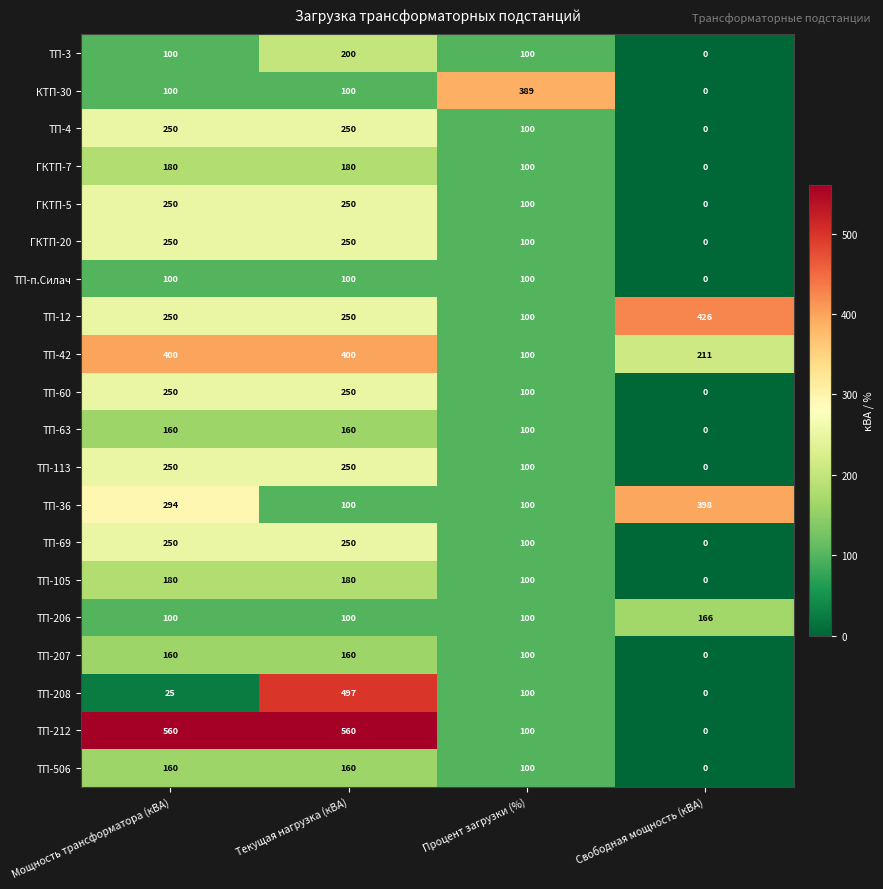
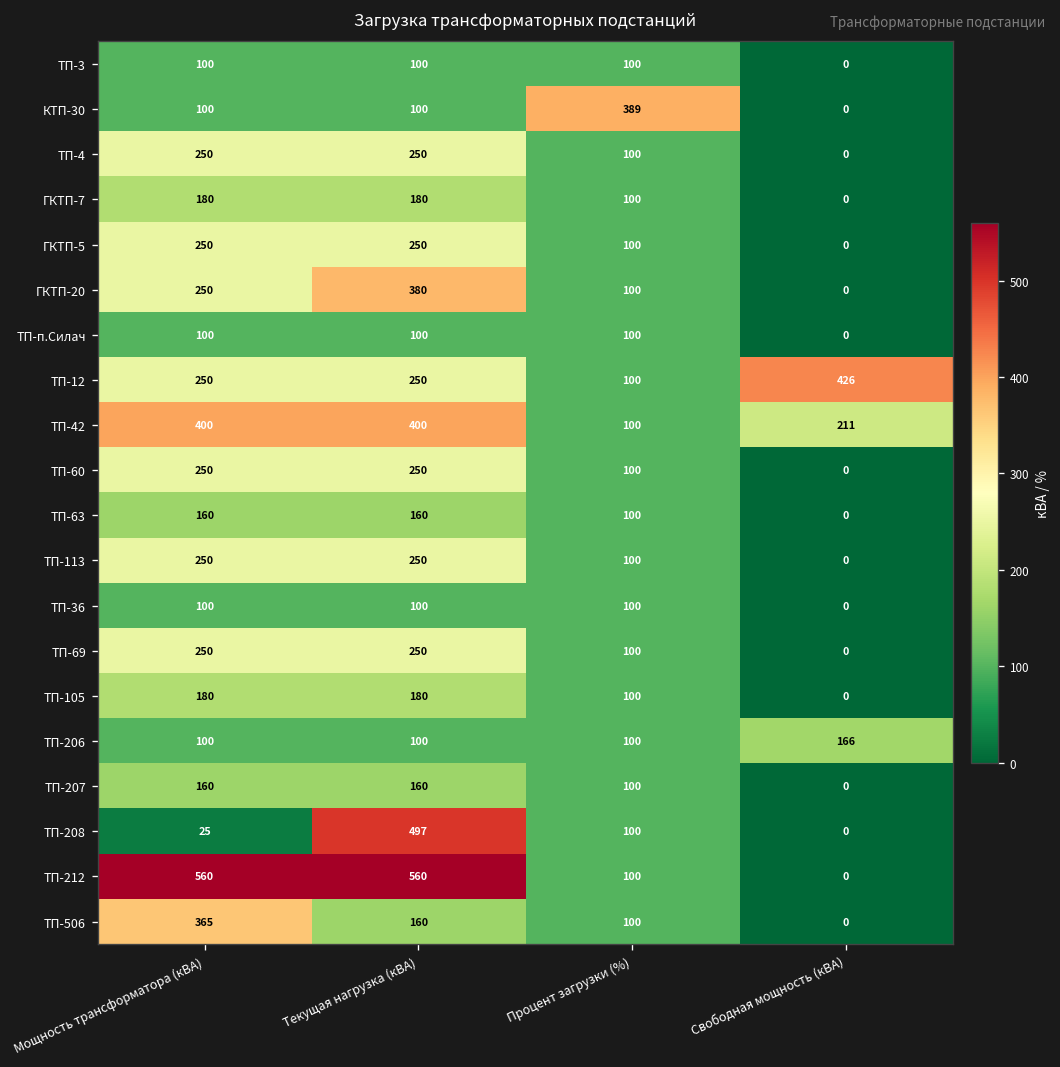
ТП-3, Текущая нагрузка (кВА): 200 -> 100
ГКТП-20, Текущая нагрузка (кВА): 250 -> 380
ТП-36, Мощность трансформатора (кВА): 294 -> 100
ТП-36, Свободная мощность (кВА): 398 -> 0
ТП-506, Мощность трансформатора (кВА): 160 -> 365
